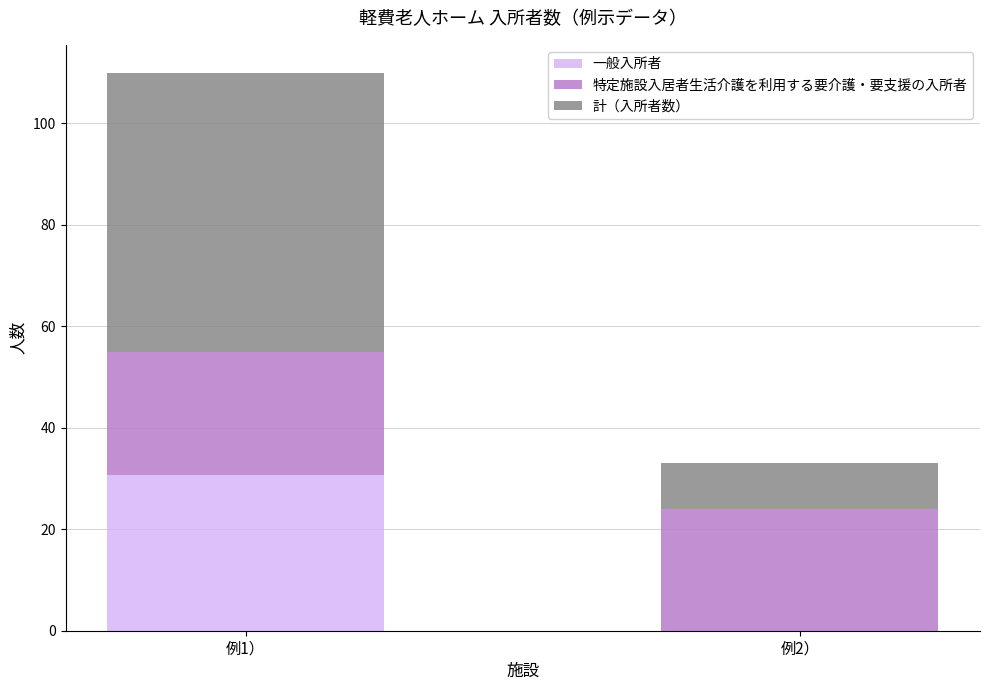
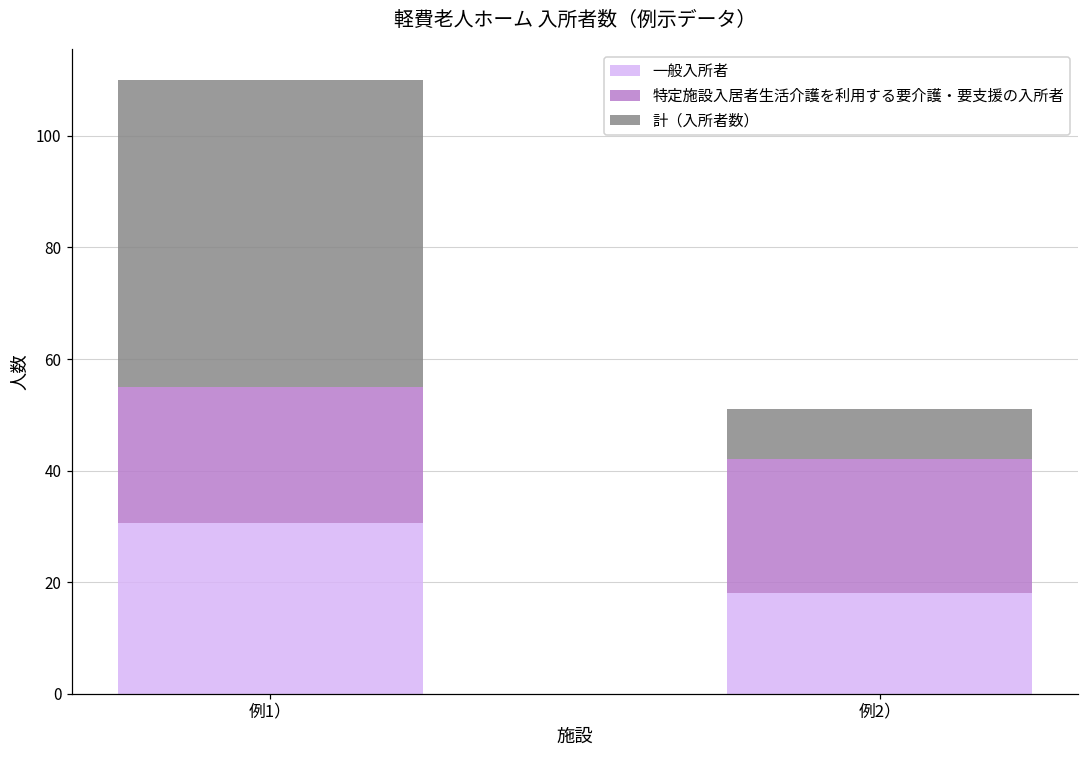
一般入所者, 例2）: 0 -> 18
